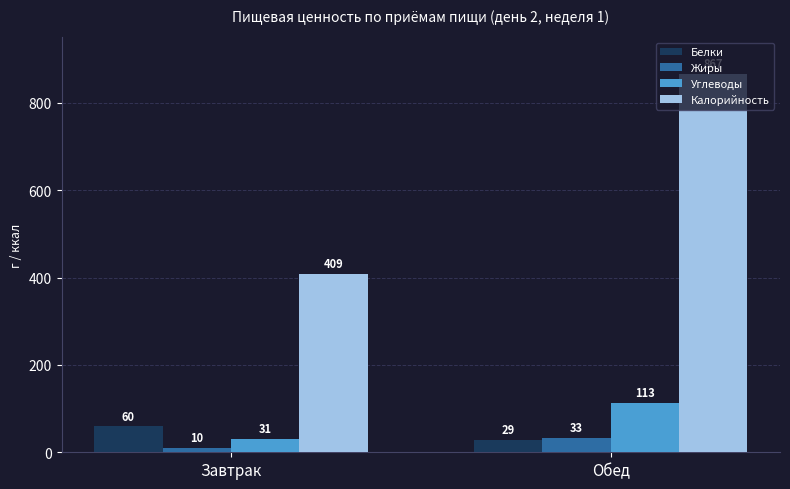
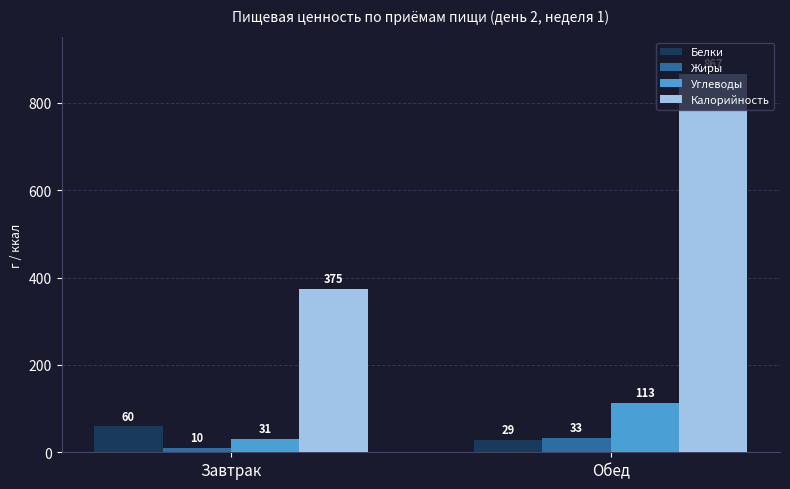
Калорийность, Завтрак: 409 -> 375
